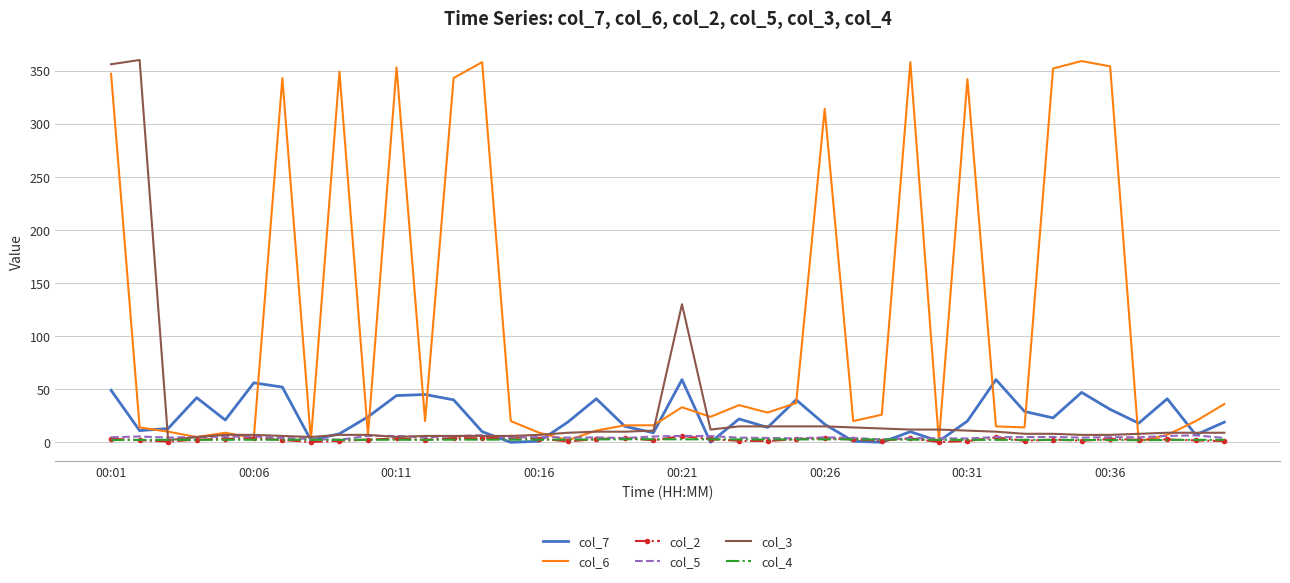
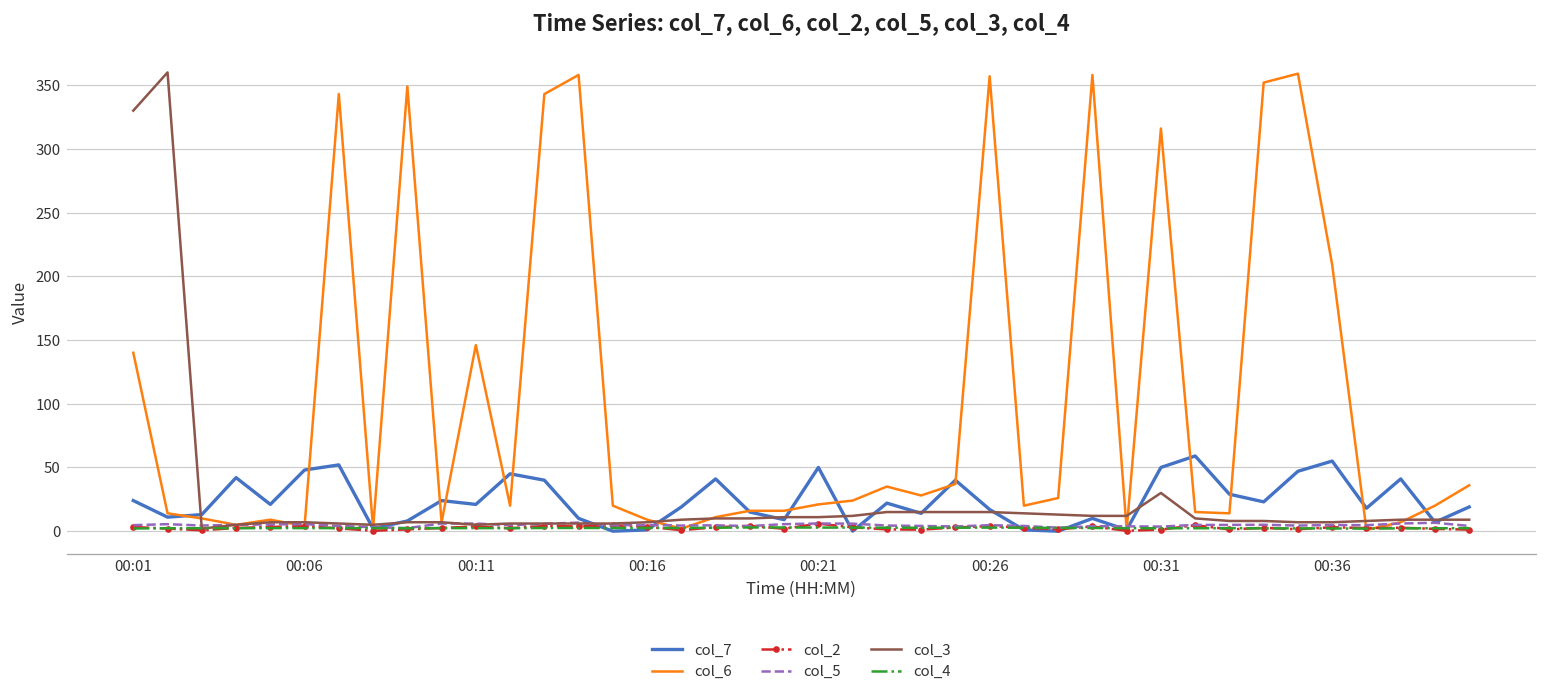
col_7, 00:01: 49 -> 24
col_6, 00:01: 347 -> 140
col_3, 00:01: 356 -> 330
col_7, 00:06: 56 -> 48
col_7, 00:11: 44 -> 21
col_6, 00:11: 353 -> 146
col_7, 00:21: 59 -> 50
col_6, 00:21: 33 -> 21
col_3, 00:21: 130 -> 11
col_6, 00:26: 314 -> 357
col_7, 00:31: 20 -> 50
col_6, 00:31: 342 -> 316
col_3, 00:31: 11 -> 30
col_7, 00:36: 31 -> 55
col_6, 00:36: 354 -> 209
